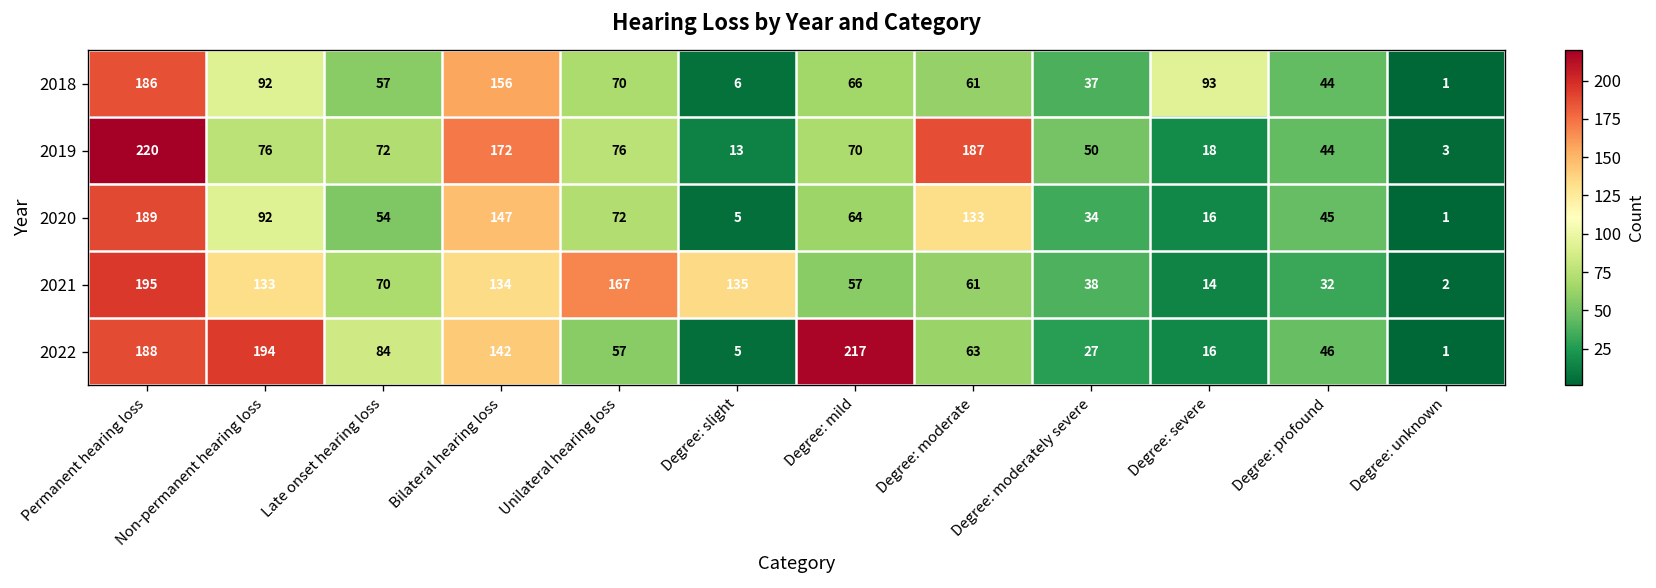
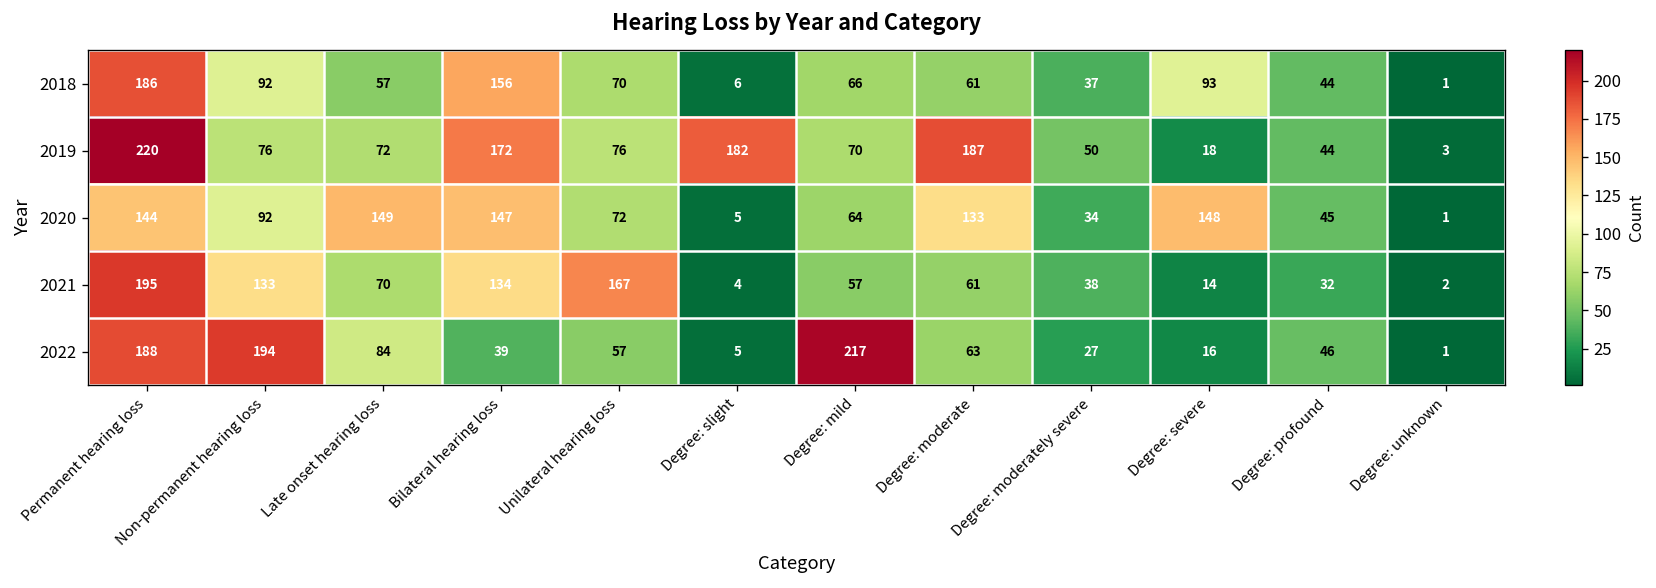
2019, Degree: slight: 13 -> 182
2020, Permanent hearing loss: 189 -> 144
2020, Late onset hearing loss: 54 -> 149
2020, Degree: severe: 16 -> 148
2021, Degree: slight: 135 -> 4
2022, Bilateral hearing loss: 142 -> 39
